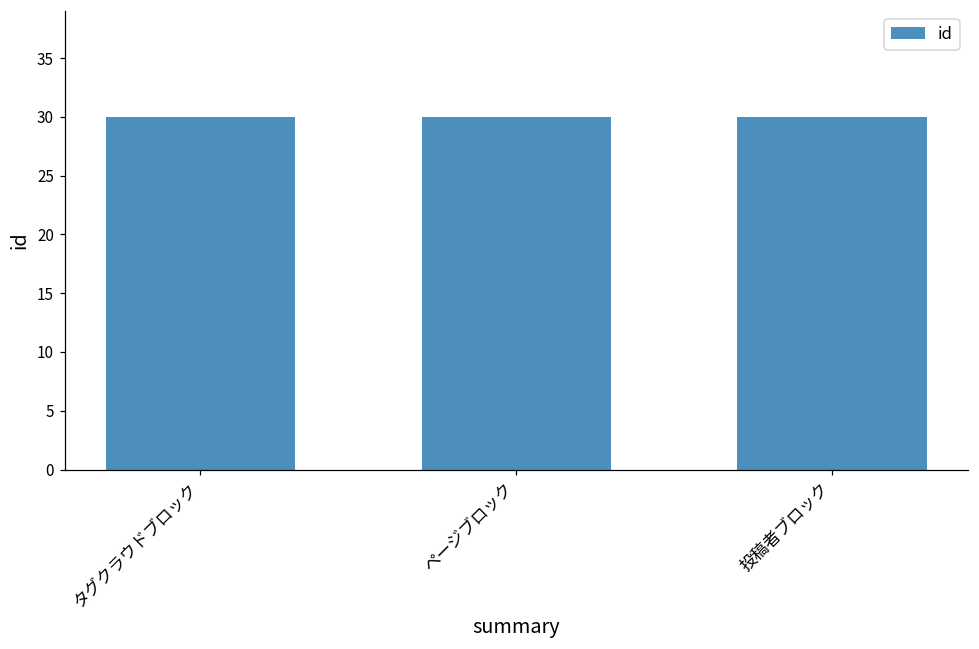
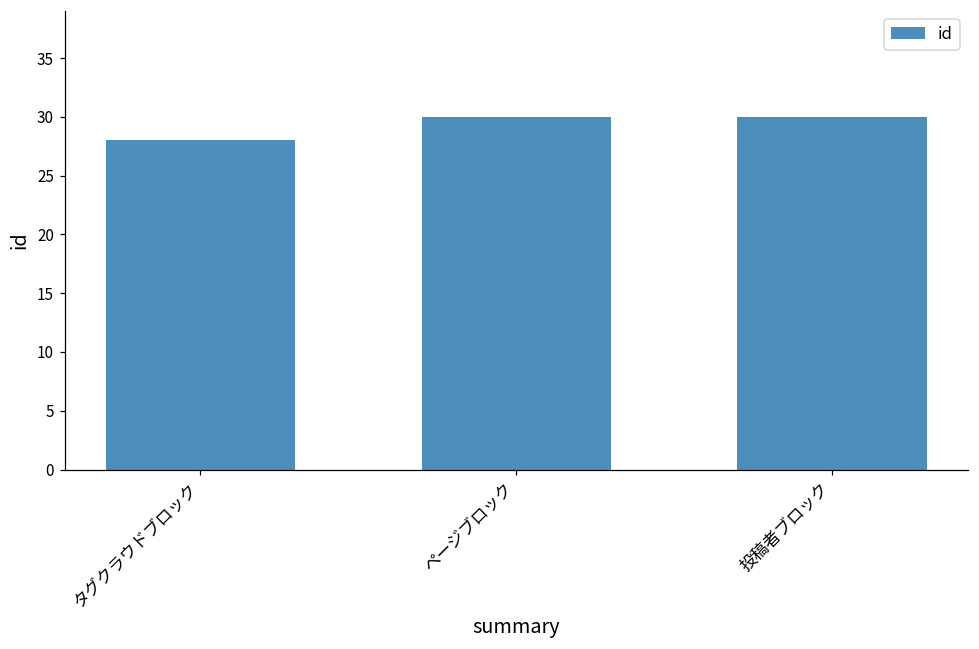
タグクラウドブロック: 30 -> 28
